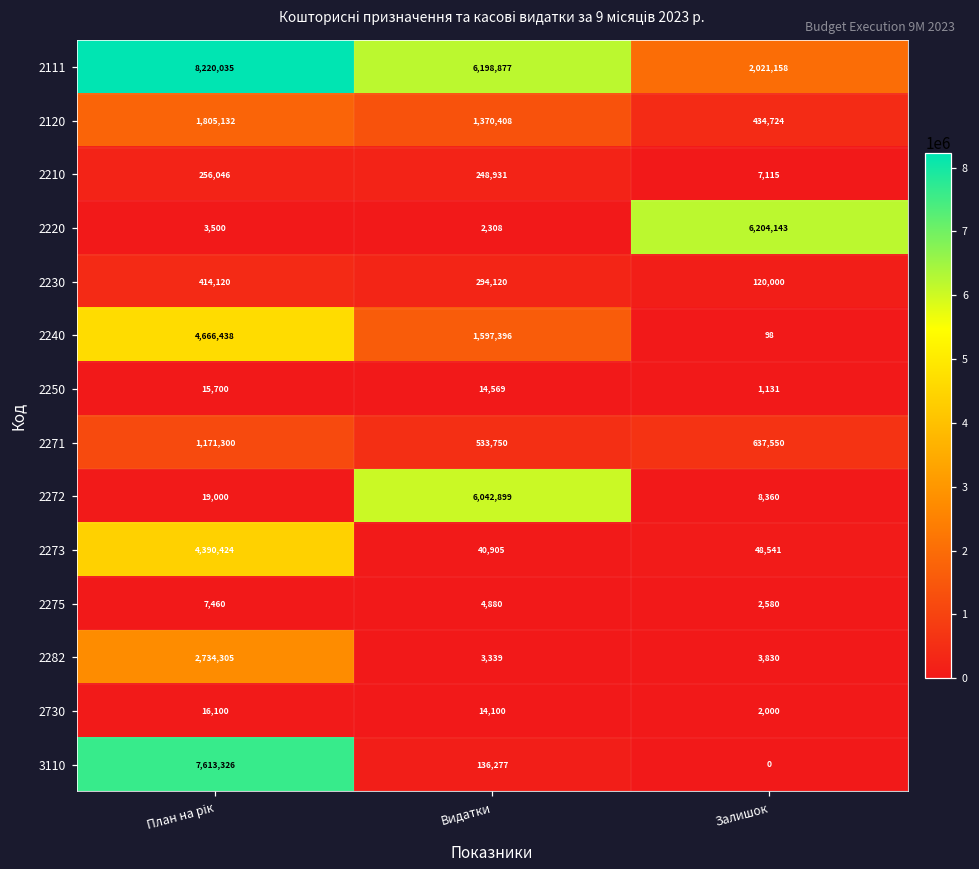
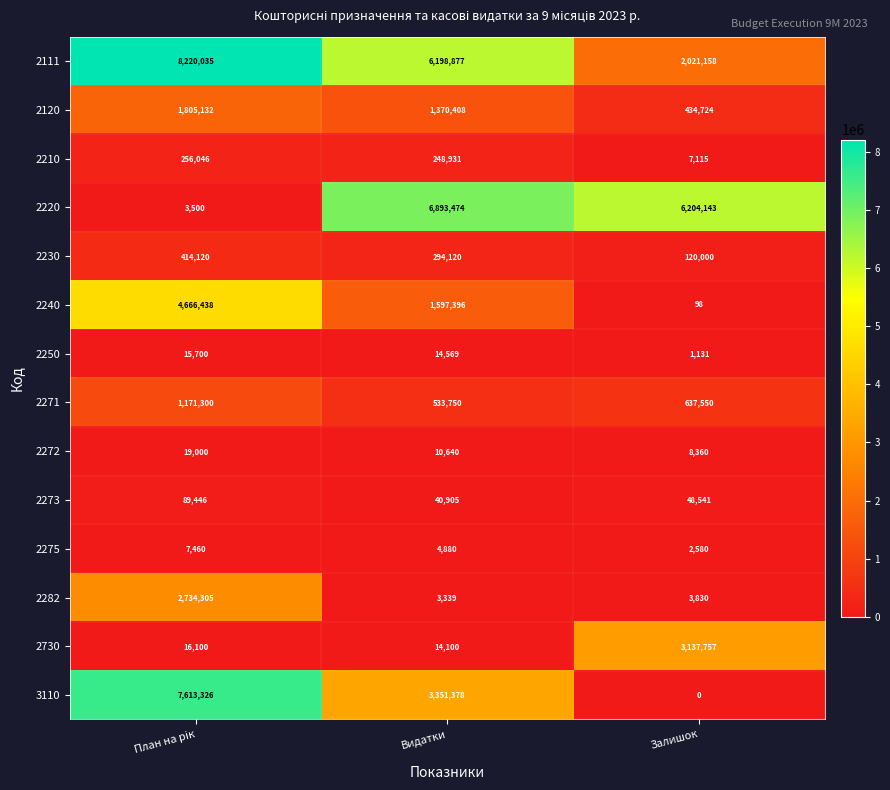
2220, Видатки: 2,308 -> 6,893,474
2272, Видатки: 6,042,899 -> 10,640
2273, План на рік: 4,390,424 -> 89,446
2730, Залишок: 2,000 -> 3,137,757
3110, Видатки: 136,277 -> 3,351,378
